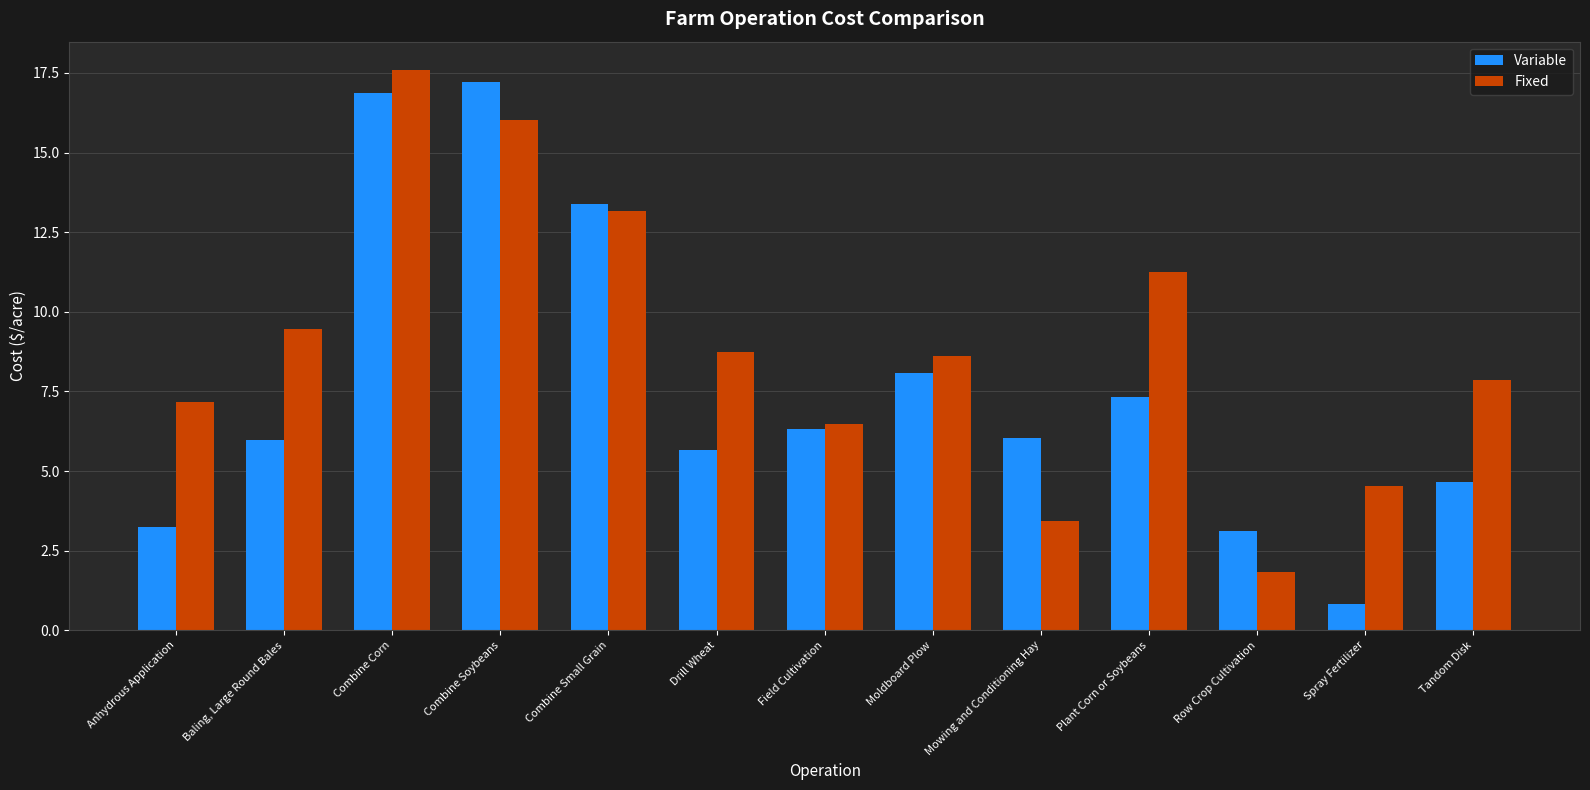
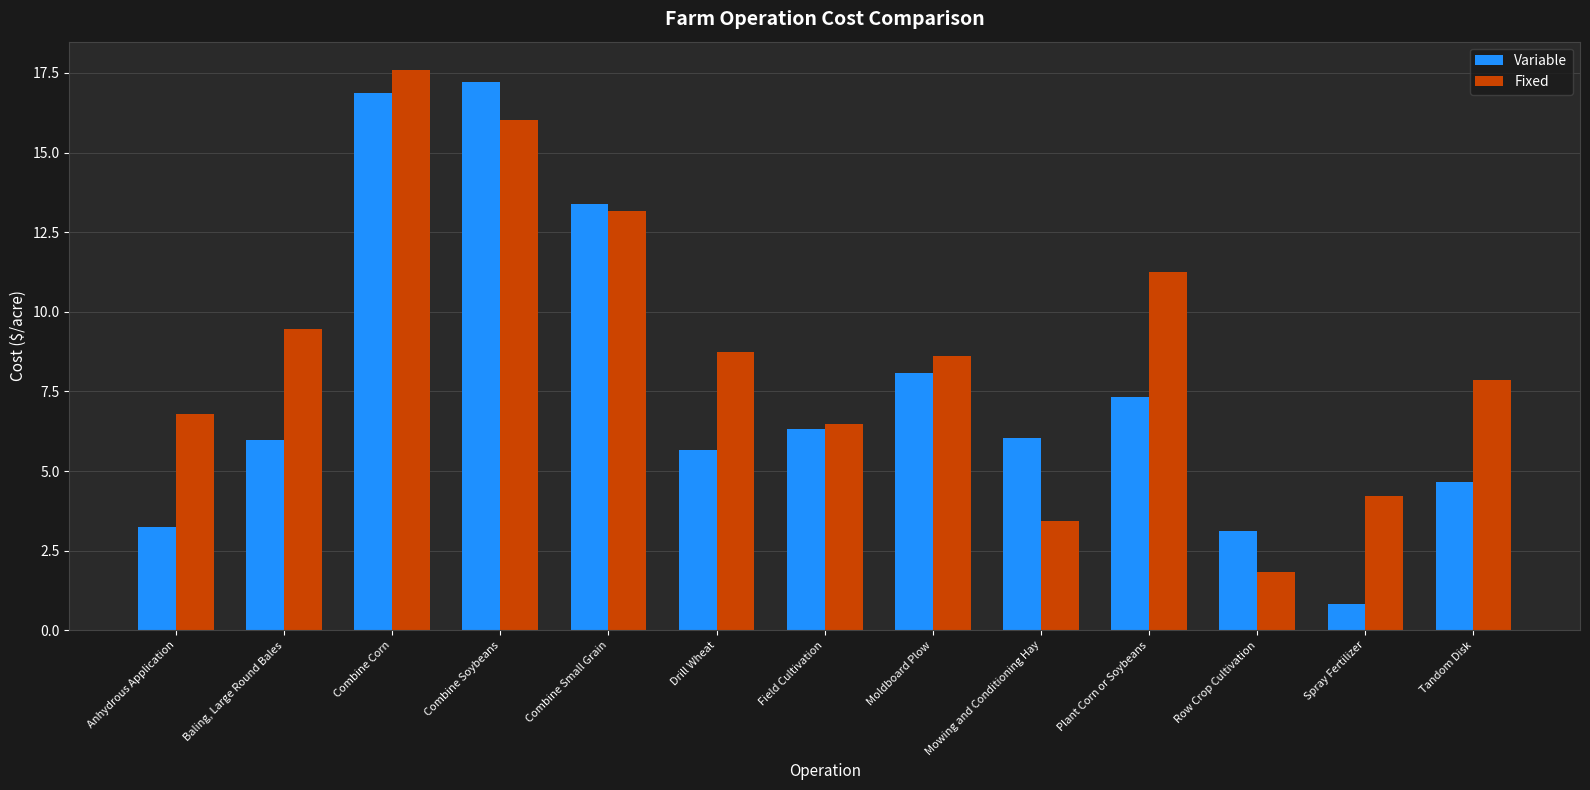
Fixed, Anhydrous Application: 7.2 -> 6.8
Fixed, Spray Fertilizer: 4.5 -> 4.2
